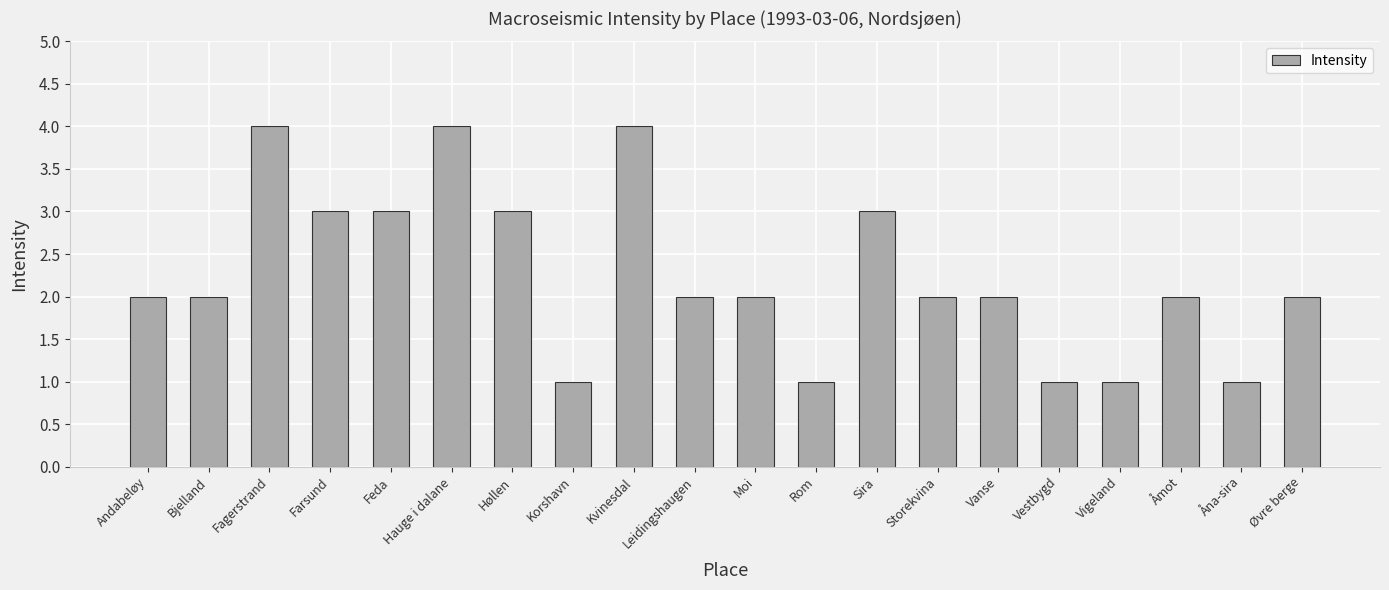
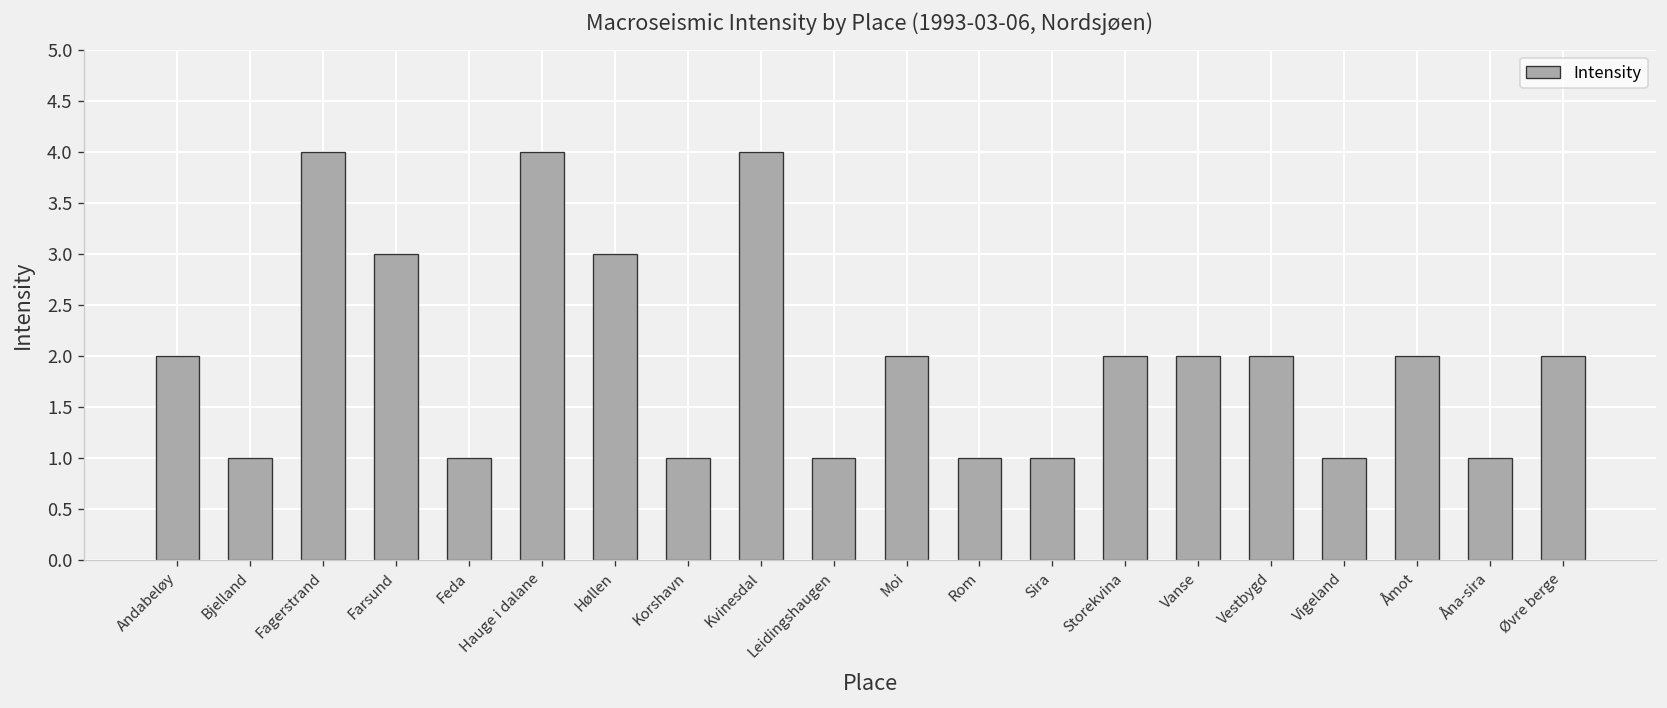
Bjelland: 2 -> 1
Feda: 3 -> 1
Leidingshaugen: 2 -> 1
Sira: 3 -> 1
Vestbygd: 1 -> 2
